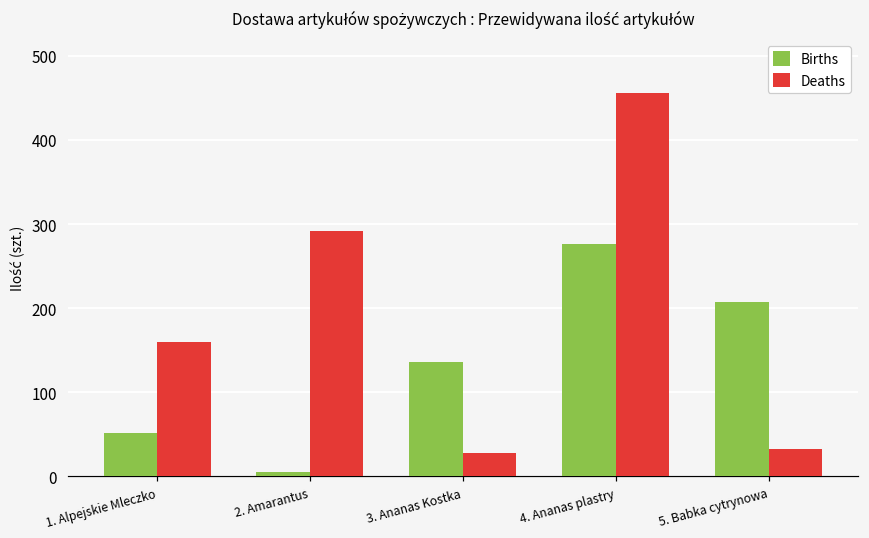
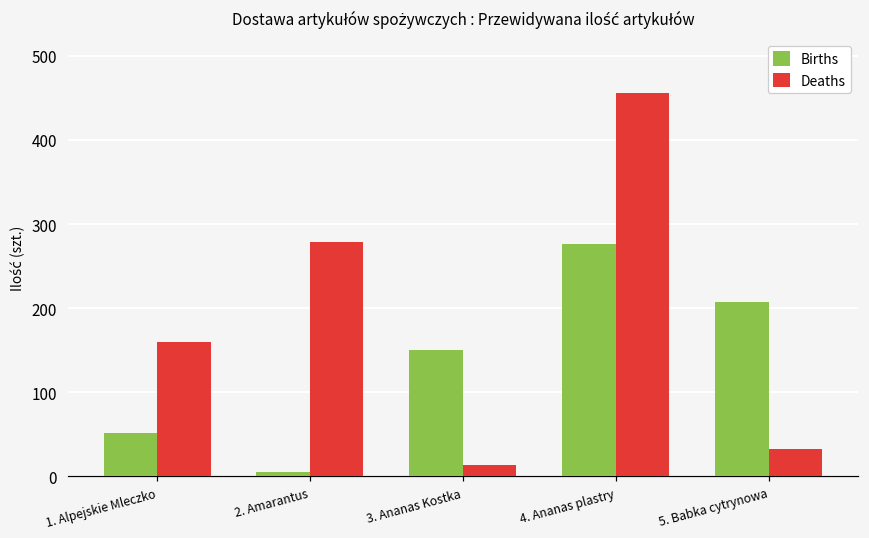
Deaths, 2. Amarantus: 290 -> 280
Births, 3. Ananas Kostka: 140 -> 150
Deaths, 3. Ananas Kostka: 30 -> 10
